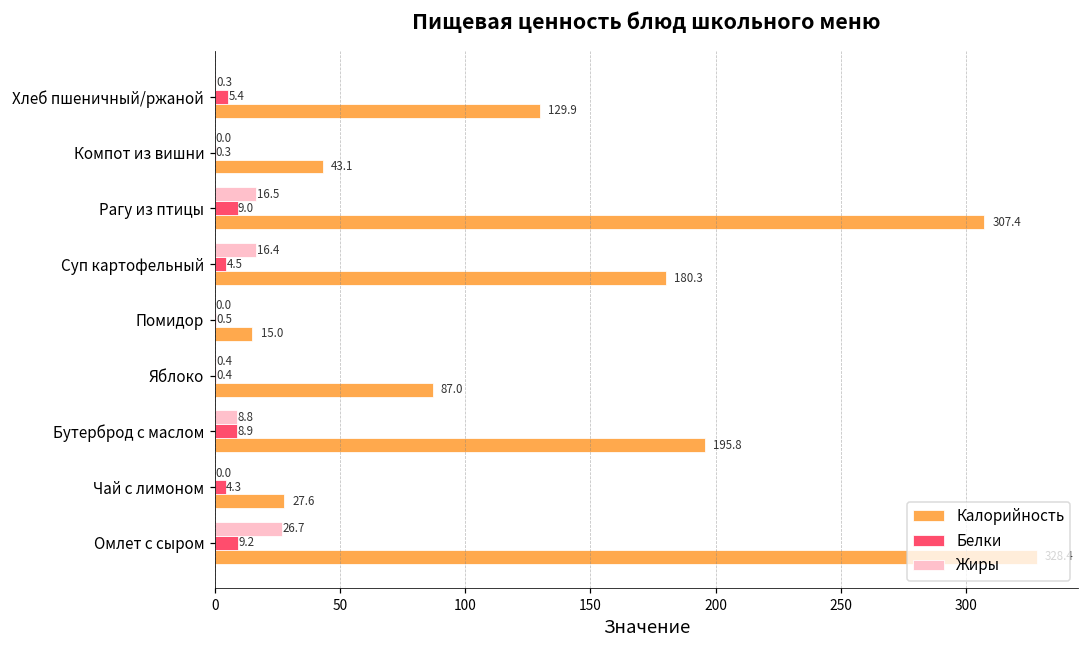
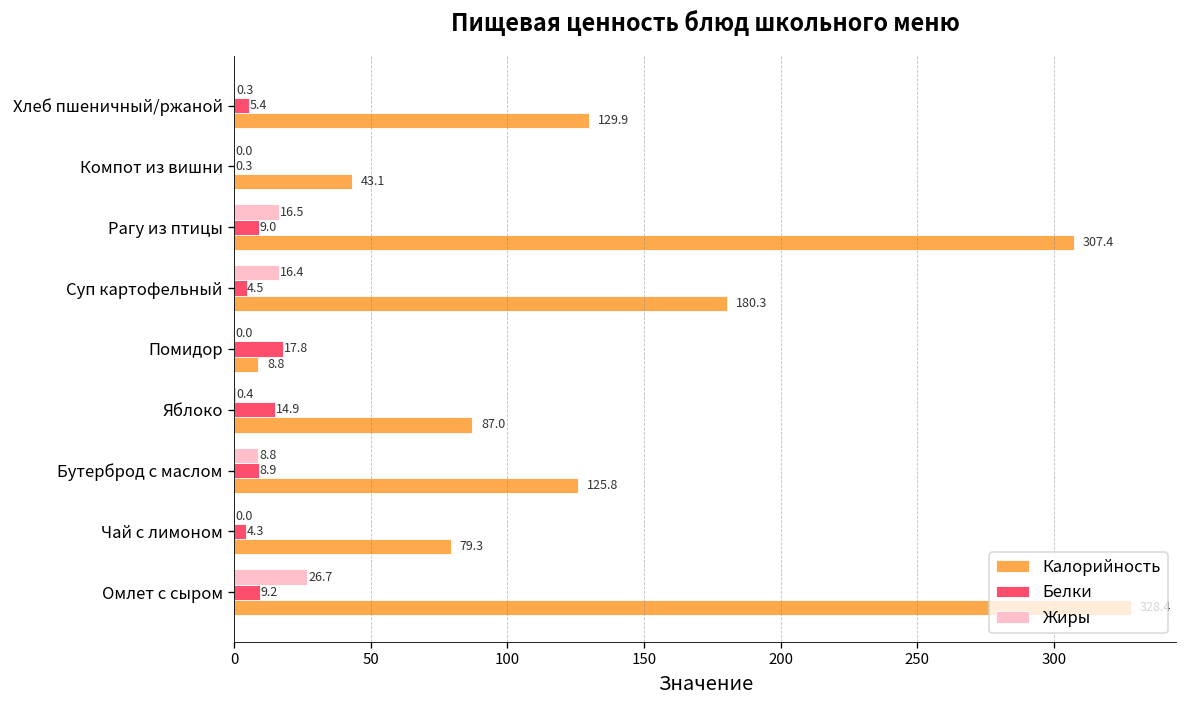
Белки, Помидор: 0.5 -> 17.8
Калорийность, Помидор: 15.0 -> 8.8
Белки, Яблоко: 0.4 -> 14.9
Калорийность, Бутерброд с маслом: 195.8 -> 125.8
Калорийность, Чай с лимоном: 27.6 -> 79.3
